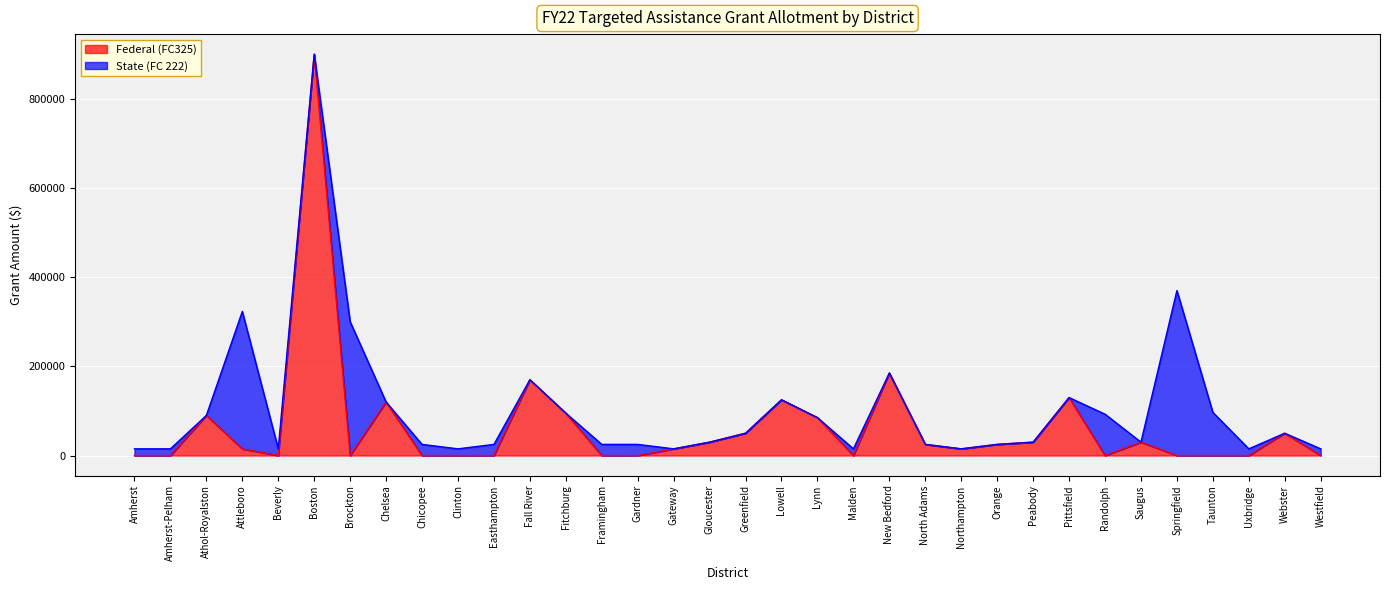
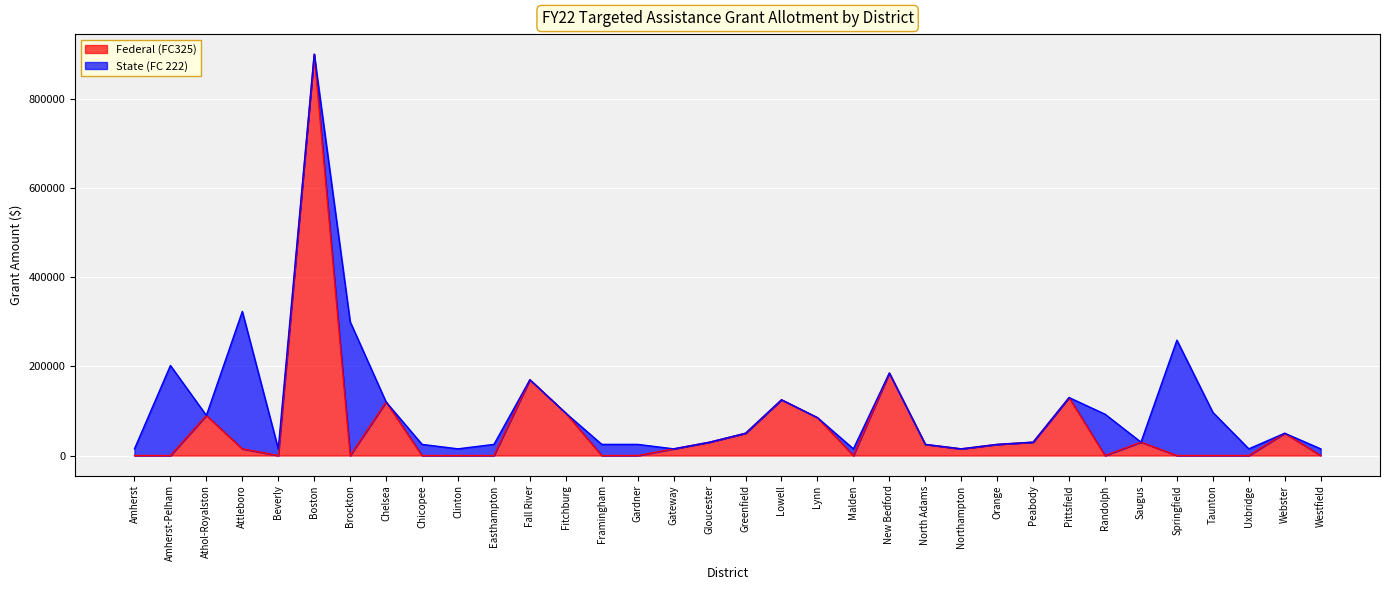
State (FC 222), Amherst-Pelham: 20000 -> 200000
State (FC 222), Springfield: 370000 -> 260000
